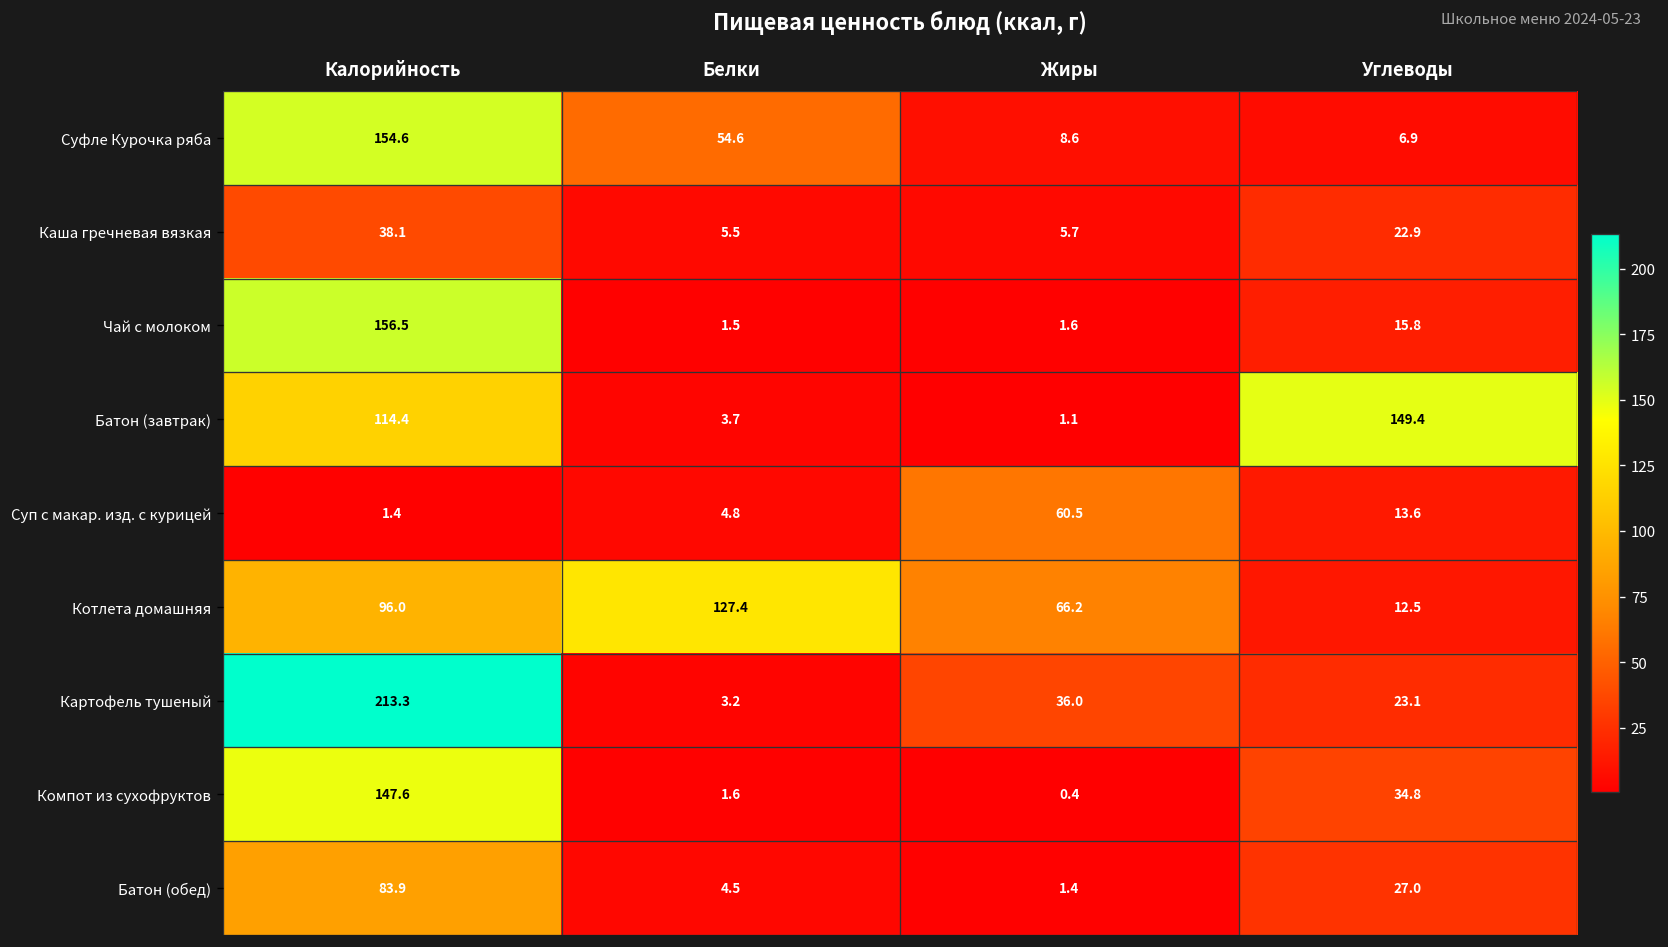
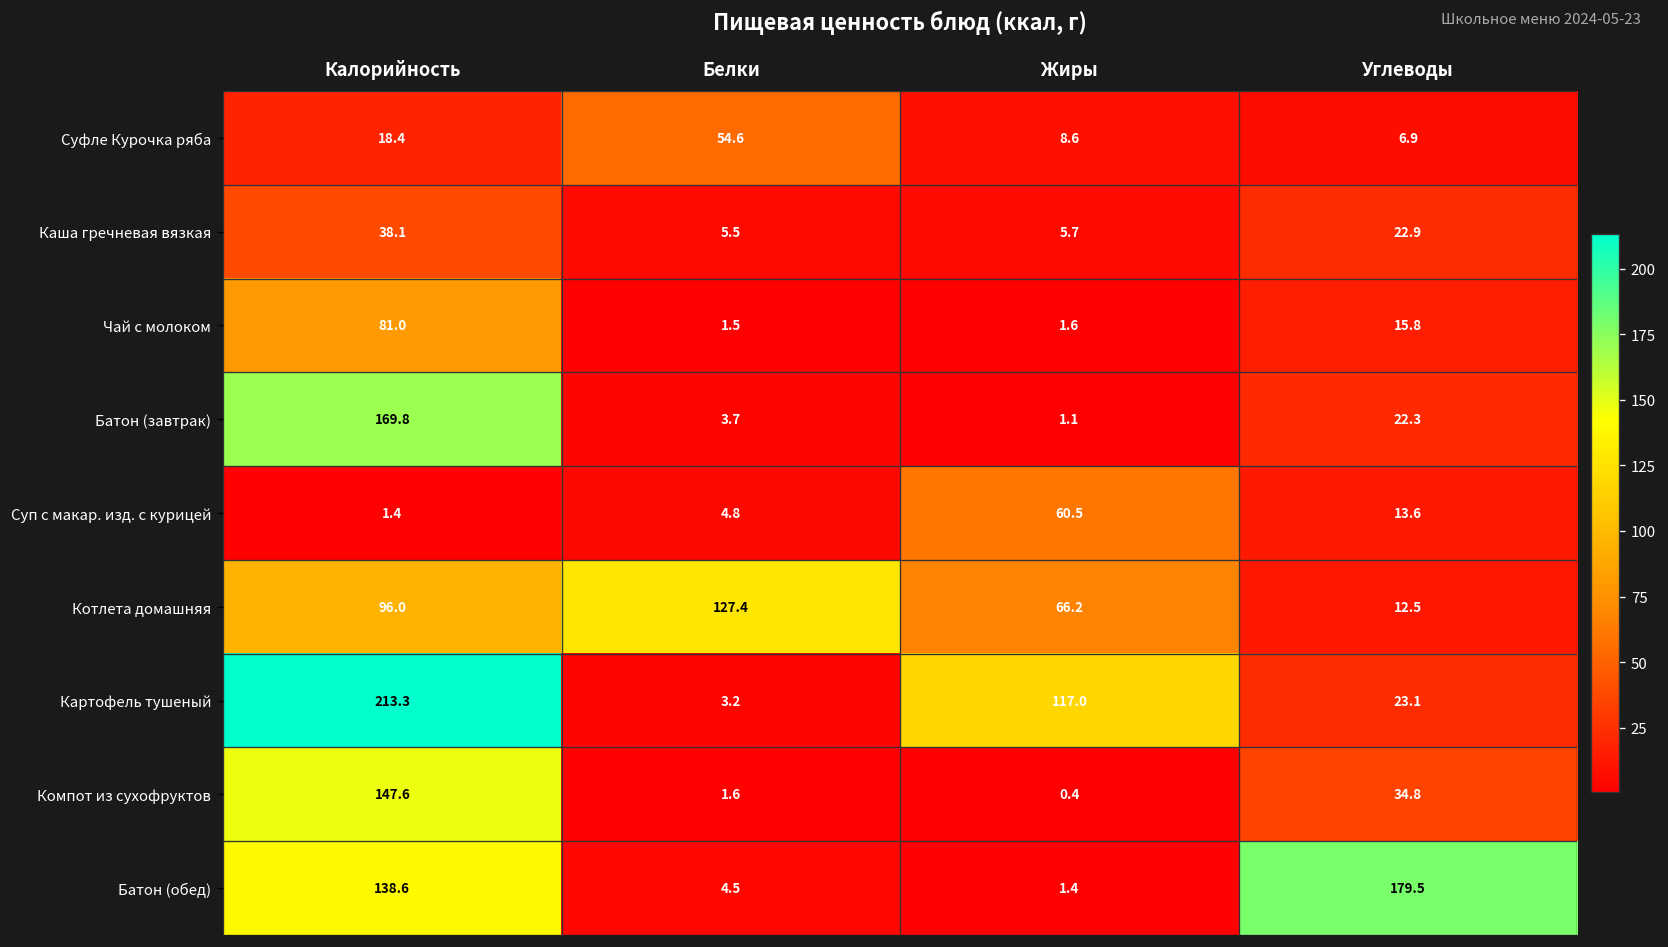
Суфле Курочка ряба, Калорийность: 154.6 -> 18.4
Чай с молоком, Калорийность: 156.5 -> 81.0
Батон (завтрак), Калорийность: 114.4 -> 169.8
Батон (завтрак), Углеводы: 149.4 -> 22.3
Картофель тушеный, Жиры: 36.0 -> 117.0
Батон (обед), Калорийность: 83.9 -> 138.6
Батон (обед), Углеводы: 27.0 -> 179.5
